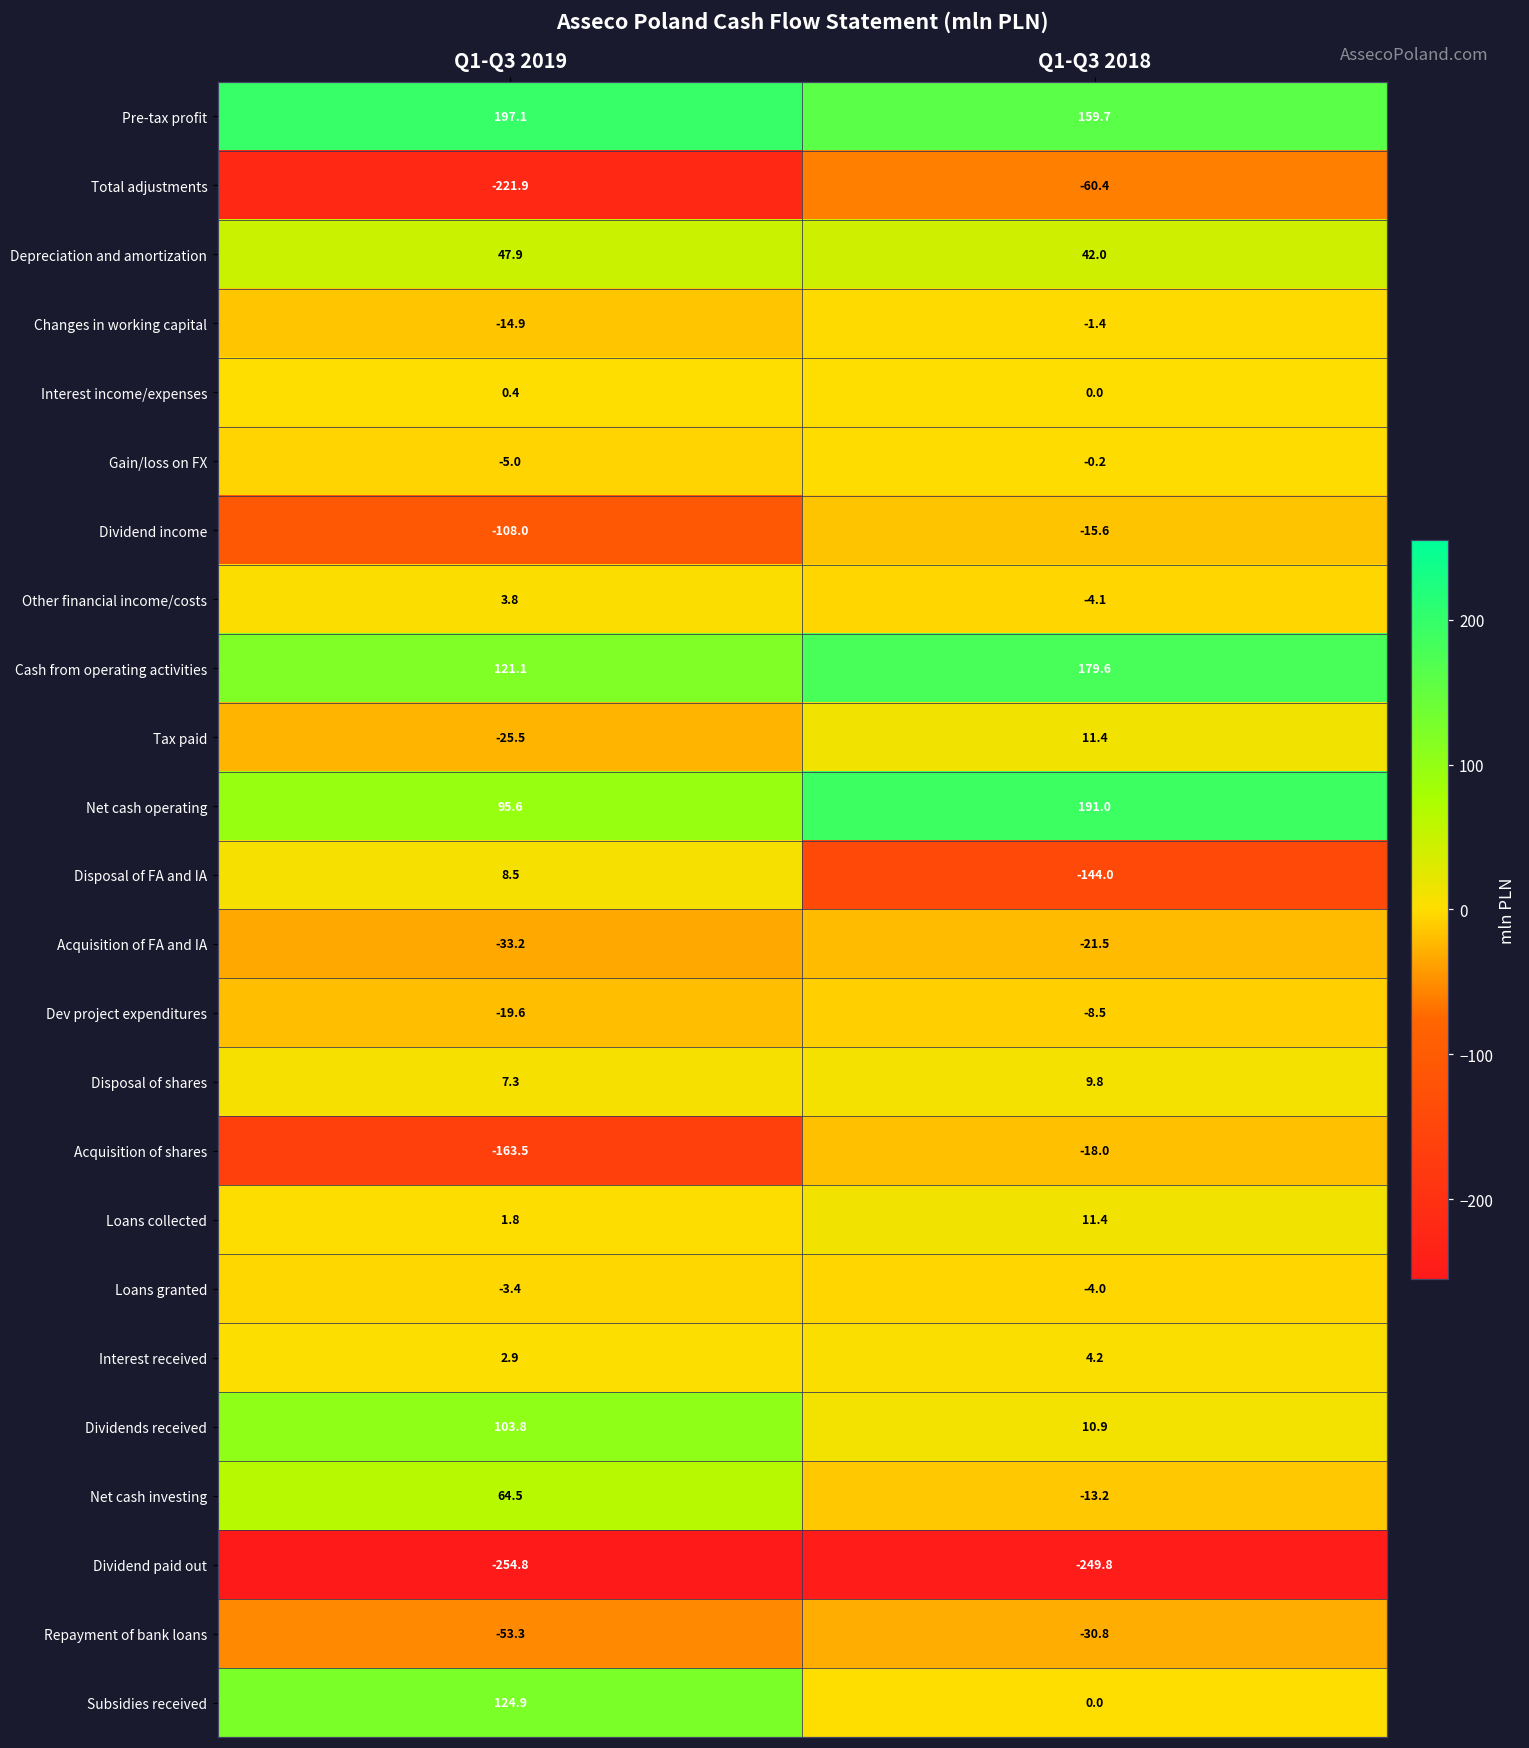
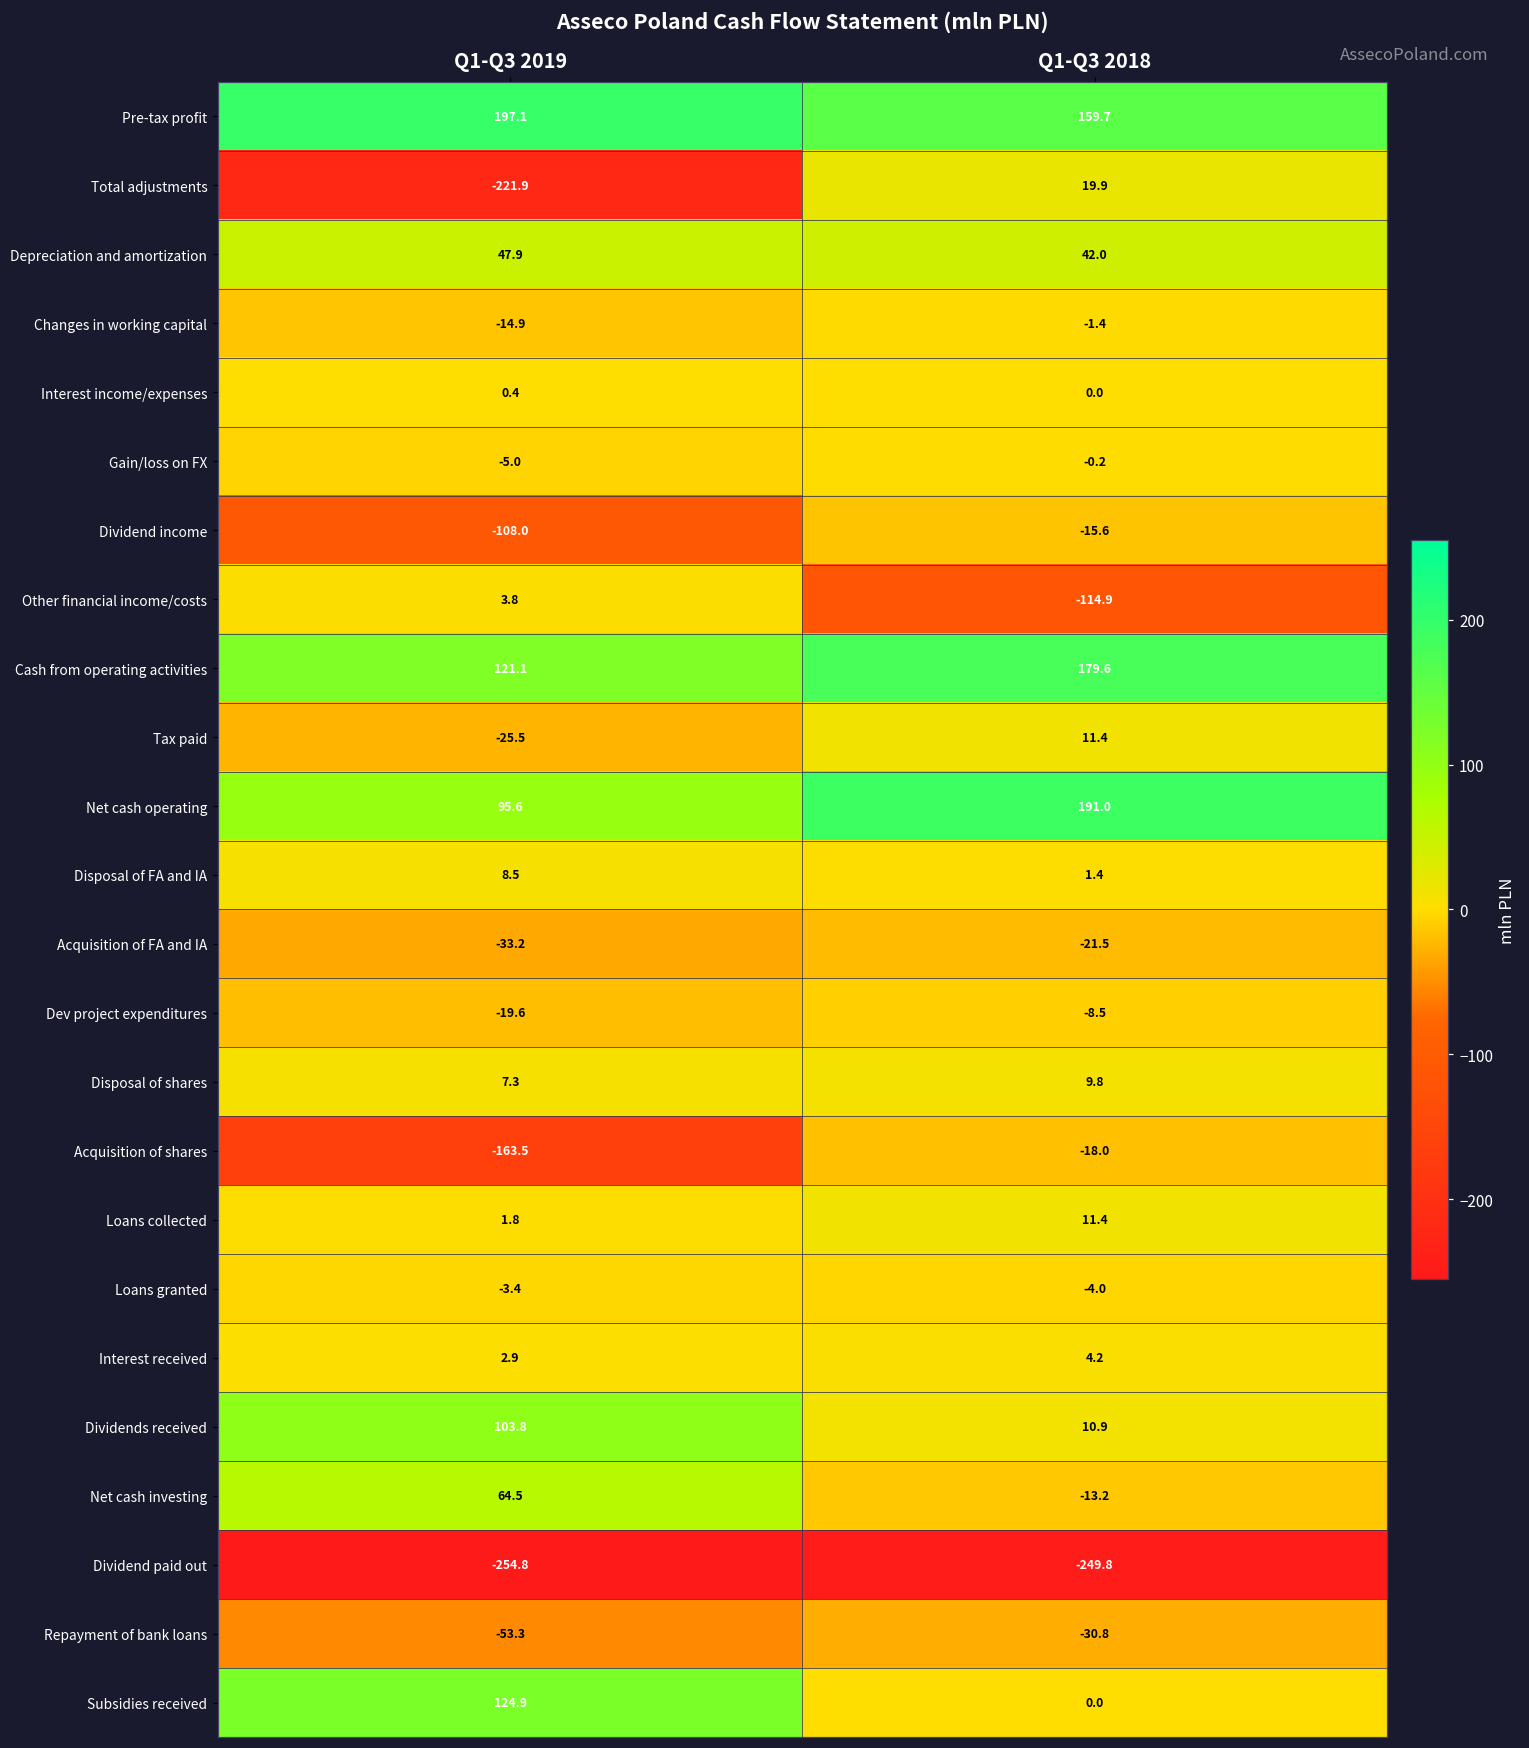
Total adjustments, Q1-Q3 2018: -60.4 -> 19.9
Other financial income/costs, Q1-Q3 2018: -4.1 -> -114.9
Disposal of FA and IA, Q1-Q3 2018: -144.0 -> 1.4
